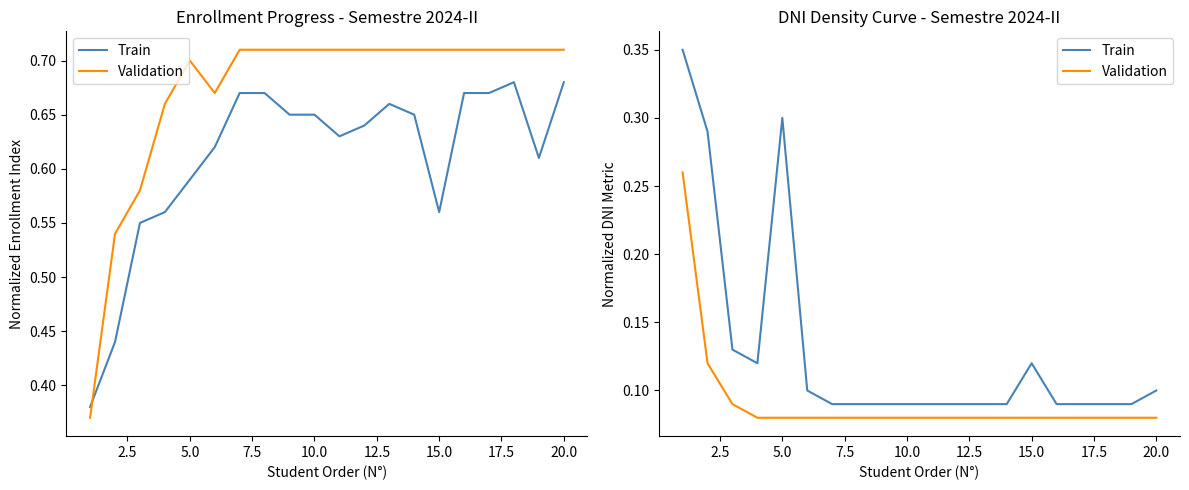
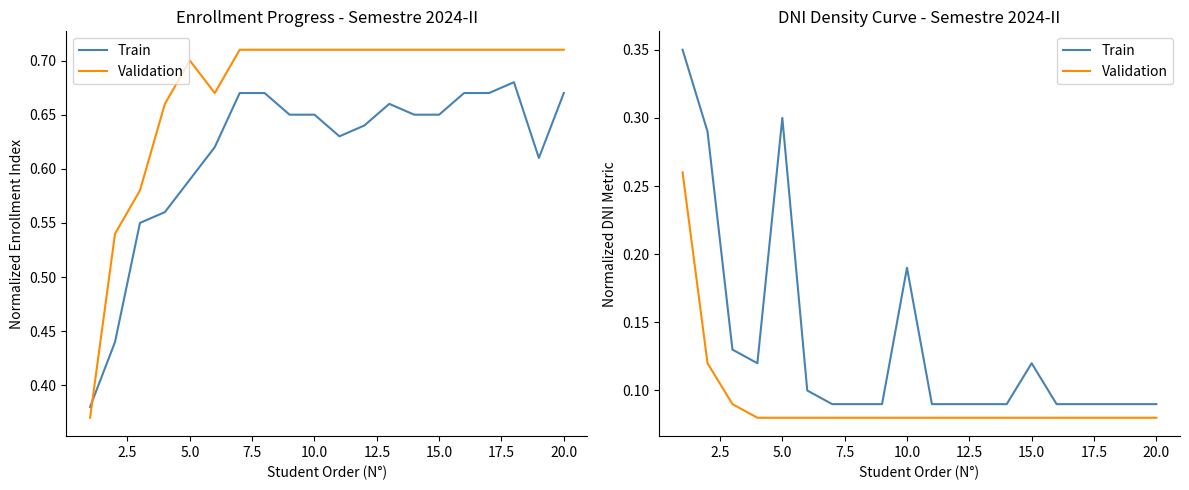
Enrollment Progress - Semestre 2024-II, Train, 15.0: 0.56 -> 0.65
Enrollment Progress - Semestre 2024-II, Train, 20.0: 0.68 -> 0.67
DNI Density Curve - Semestre 2024-II, Train, 10.0: 0.09 -> 0.19
DNI Density Curve - Semestre 2024-II, Train, 20.0: 0.10 -> 0.09
